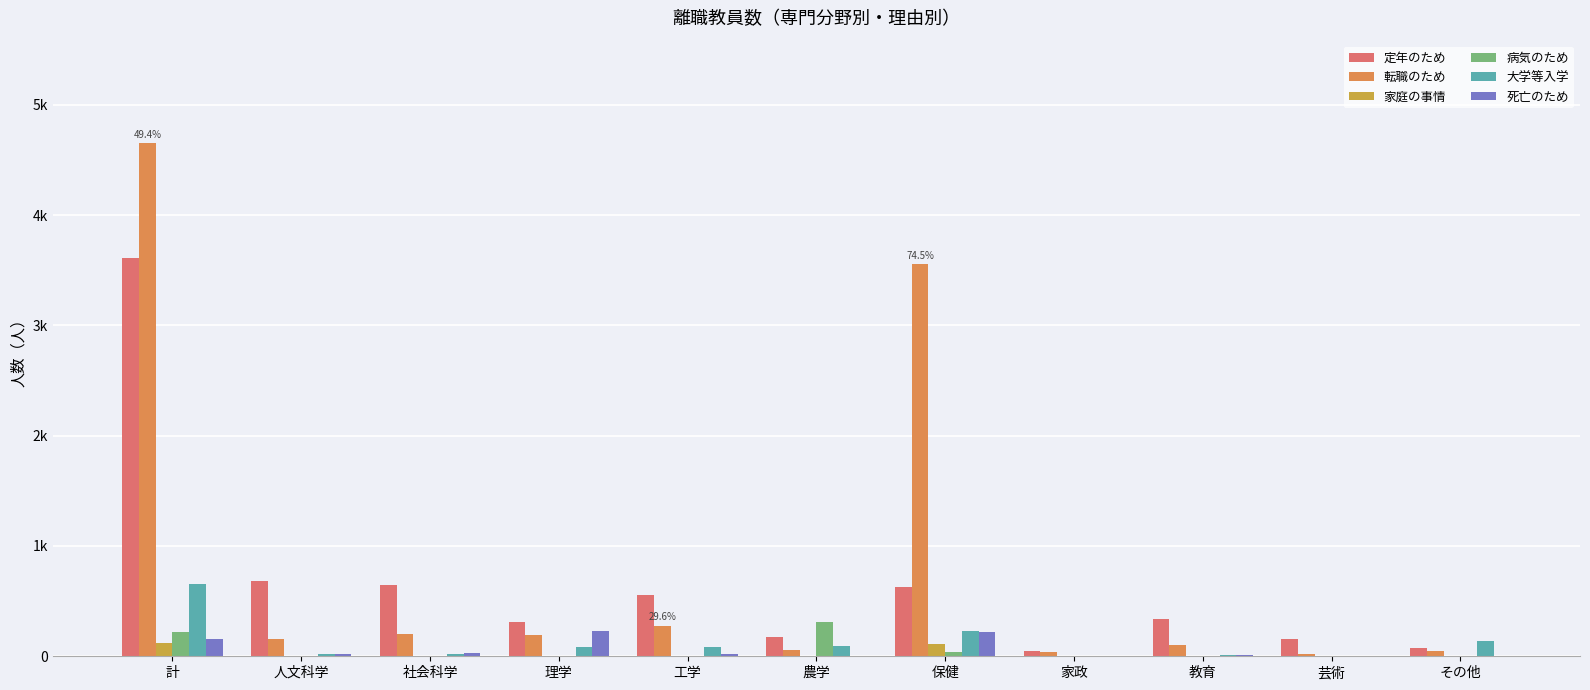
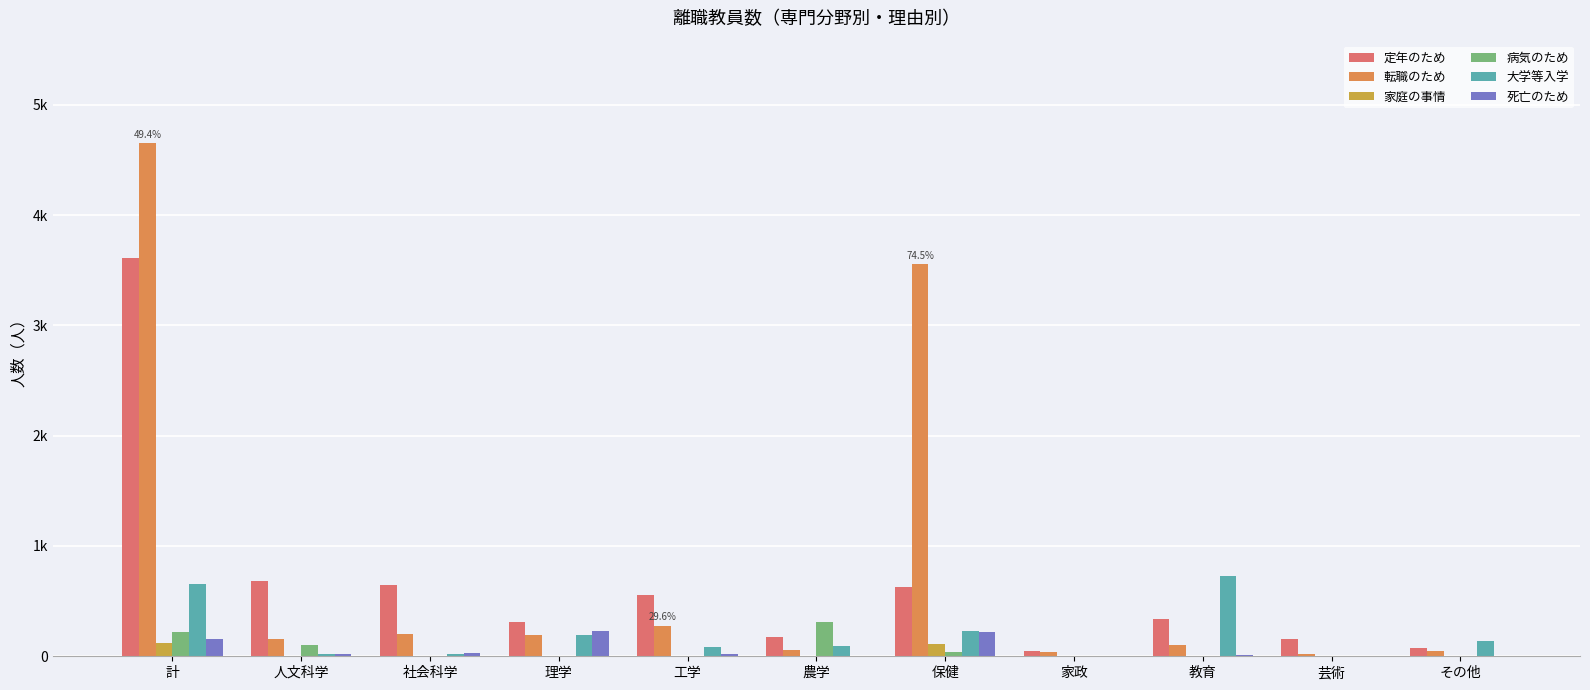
病気のため, 人文科学: 0 -> 110
大学等入学, 理学: 80 -> 190
大学等入学, 教育: 20 -> 720
